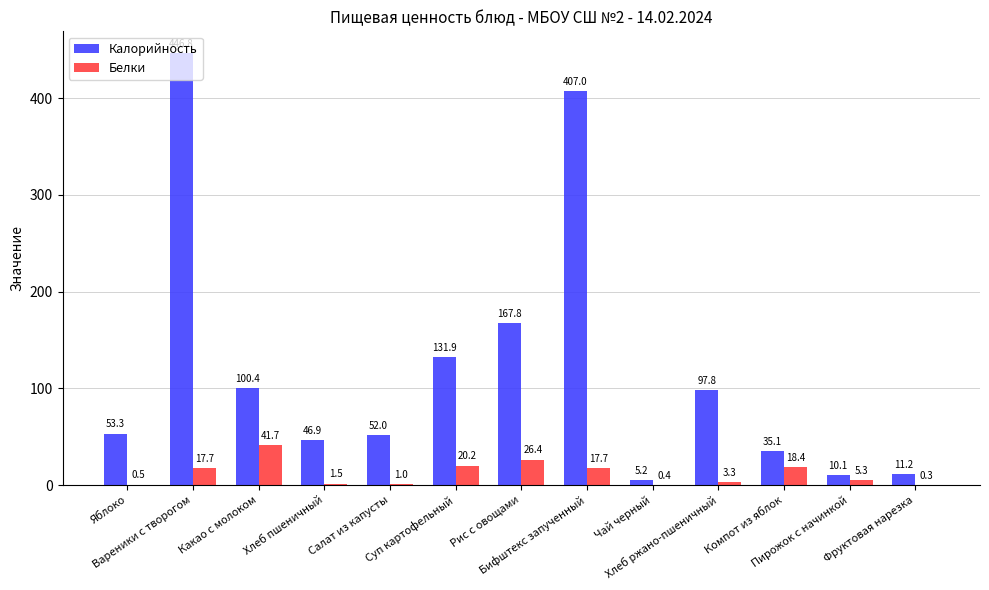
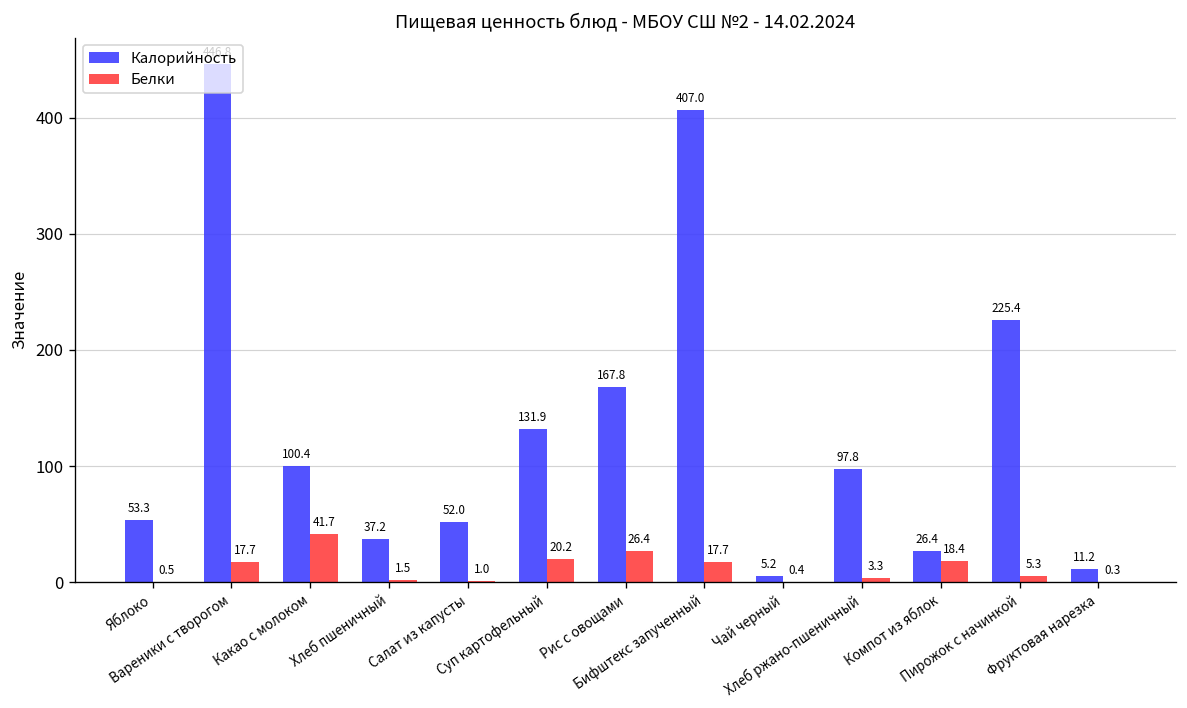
Калорийность, Хлеб пшеничный: 46.9 -> 37.2
Калорийность, Компот из яблок: 35.1 -> 26.4
Калорийность, Пирожок с начинкой: 10.1 -> 225.4
